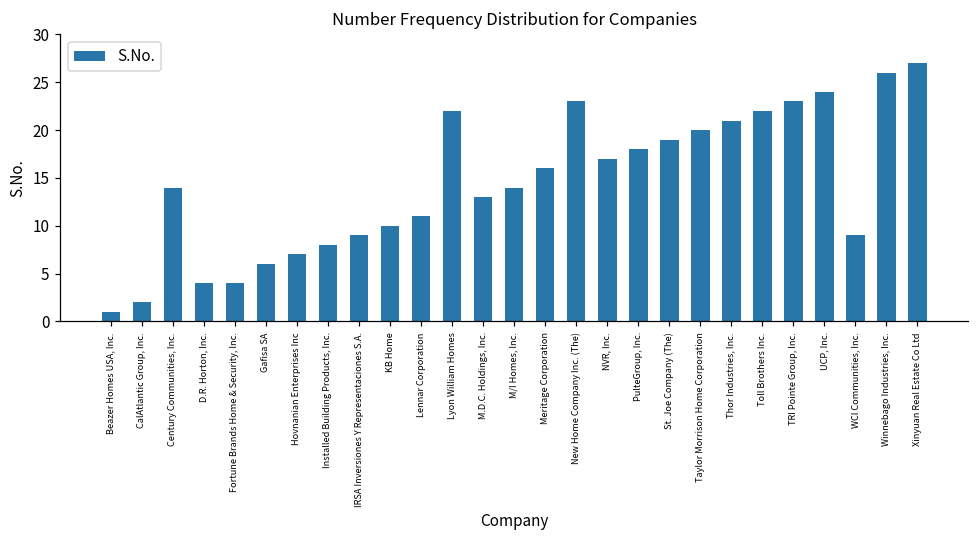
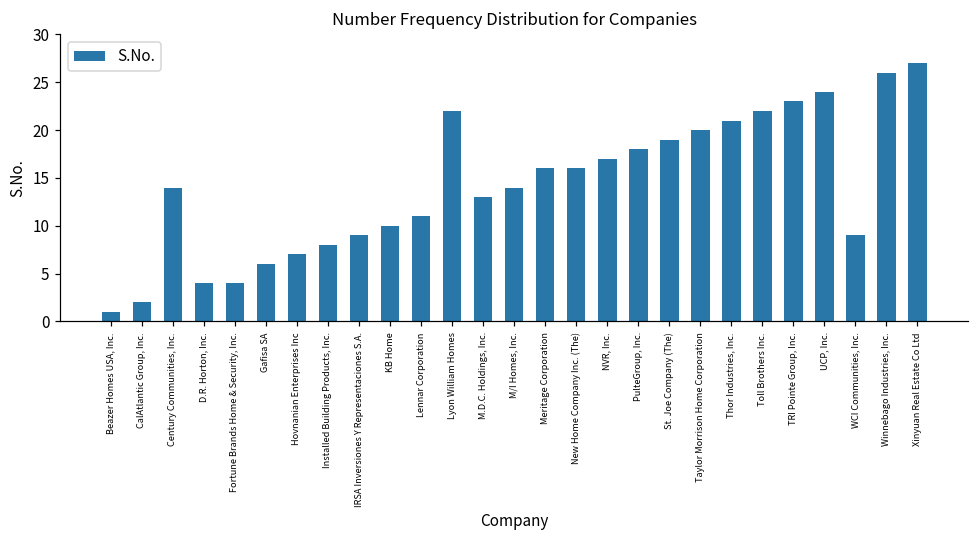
New Home Company Inc. (The): 23 -> 16
